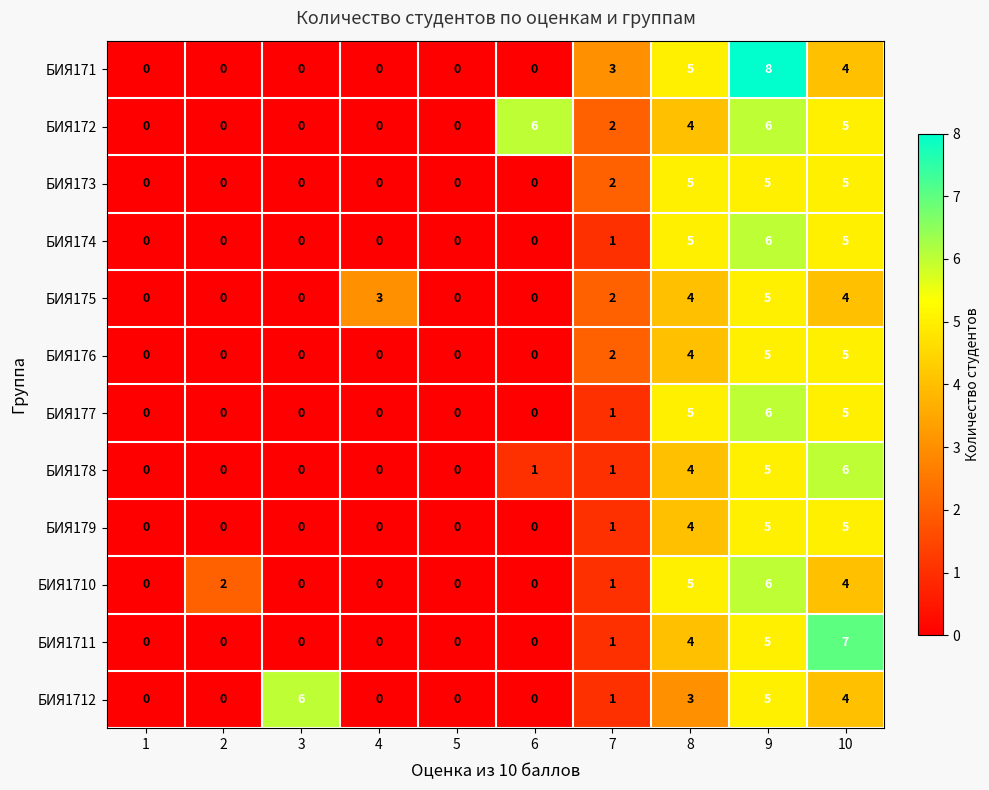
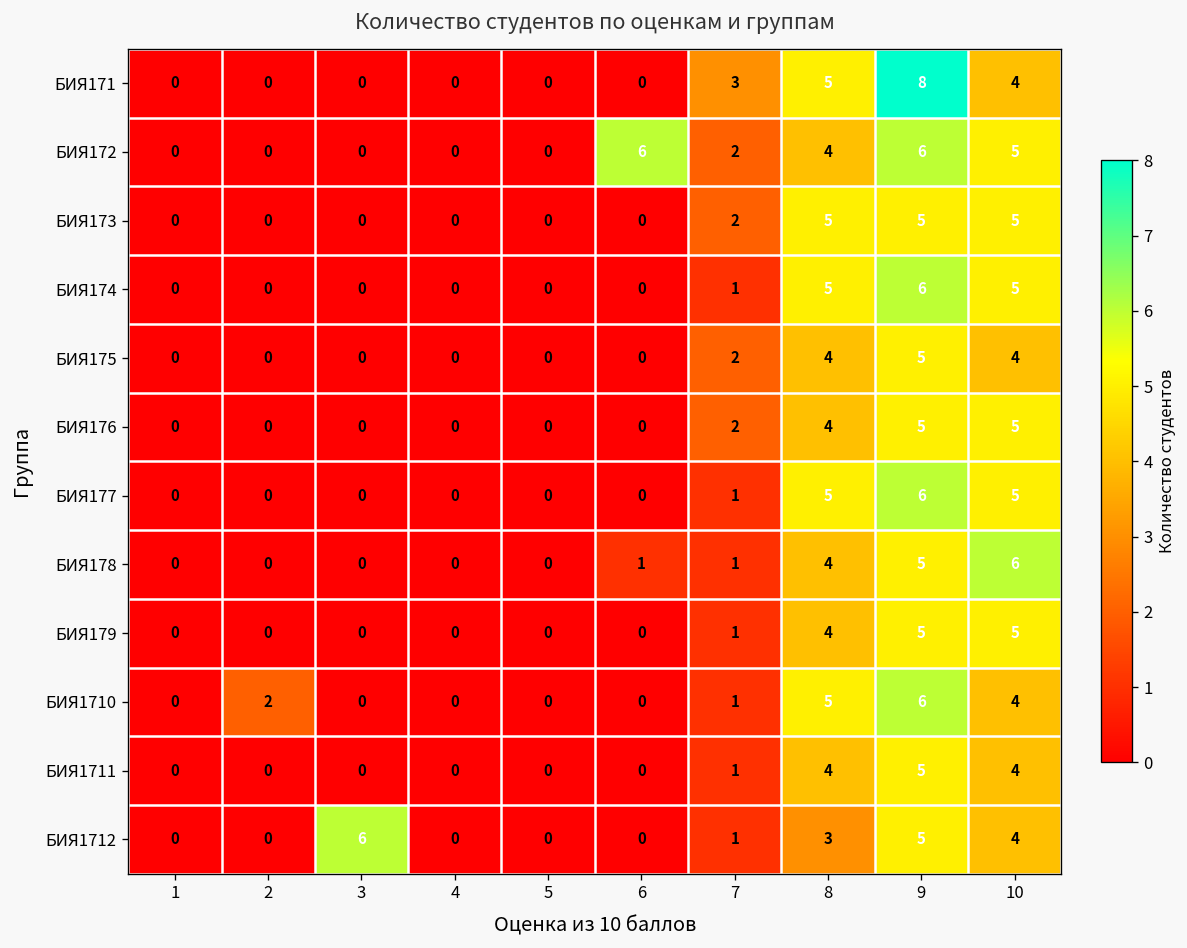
БИЯ175, 4: 3 -> 0
БИЯ1711, 10: 7 -> 4
